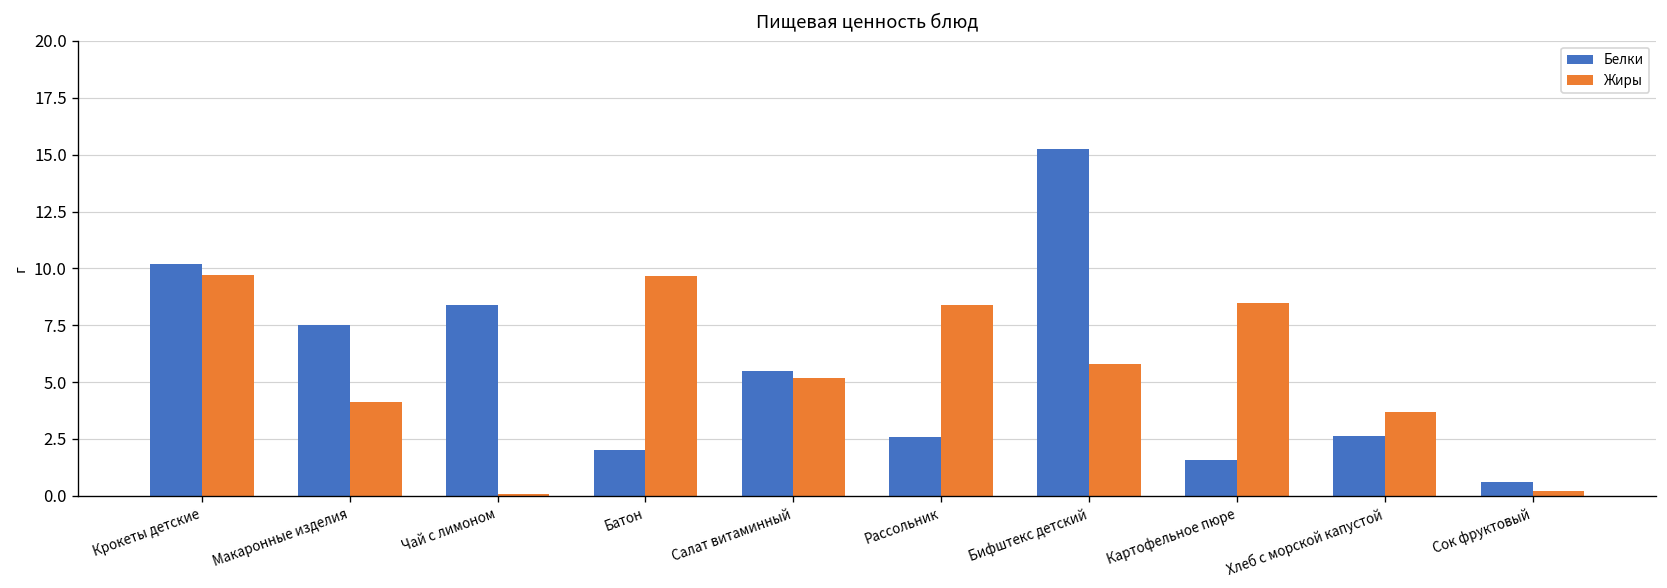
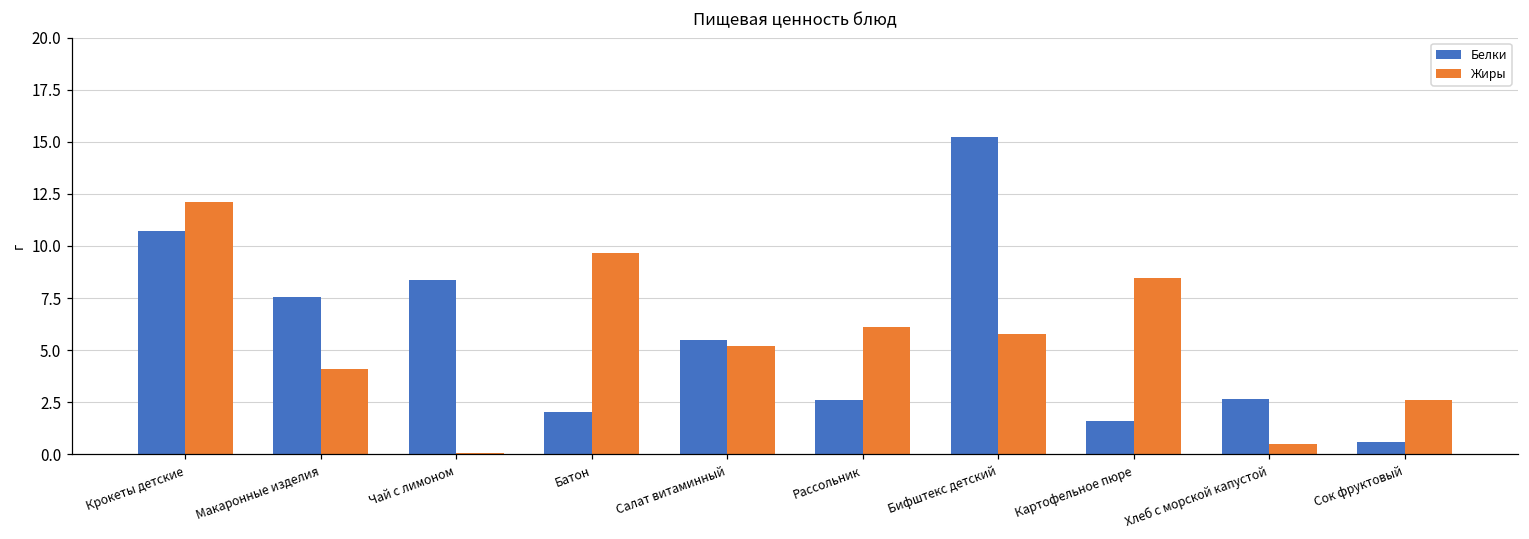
Белки, Крокеты детские: 10.2 -> 10.7
Жиры, Крокеты детские: 9.7 -> 12.1
Жиры, Рассольник: 8.4 -> 6.1
Жиры, Хлеб с морской капустой: 3.7 -> 0.5
Жиры, Сок фруктовый: 0.2 -> 2.6
